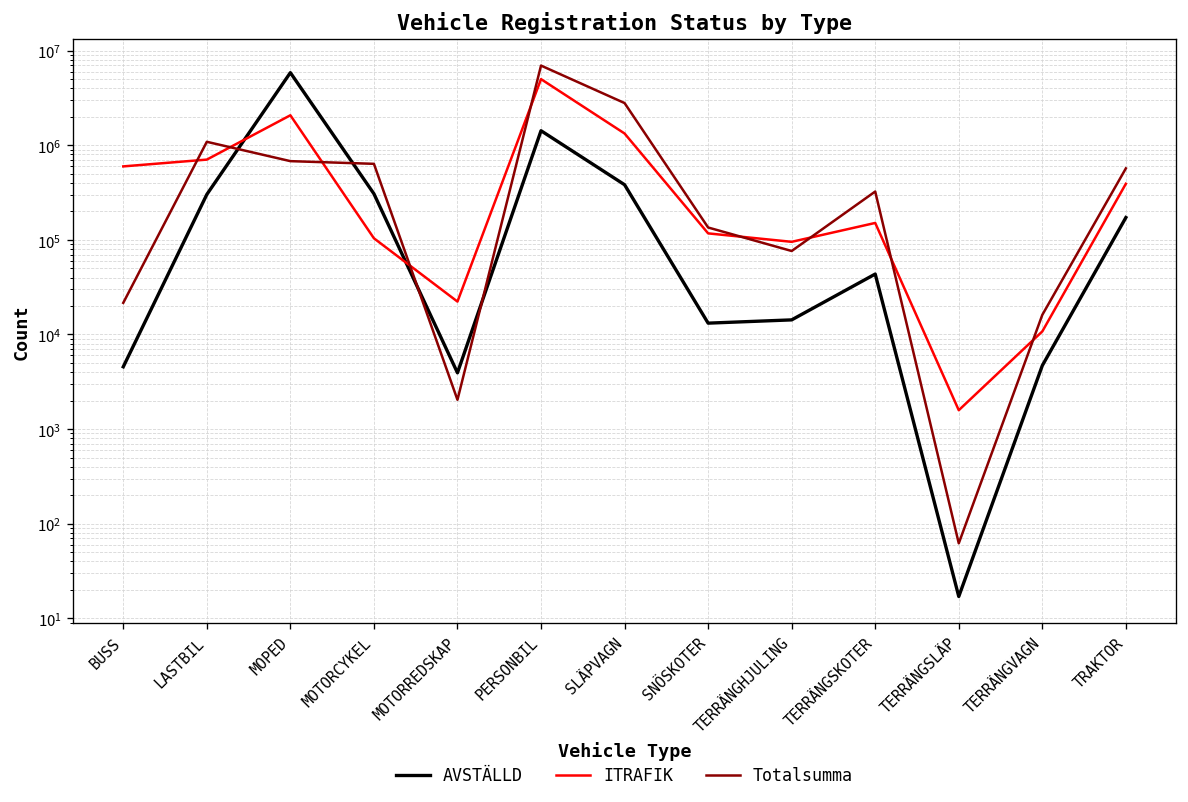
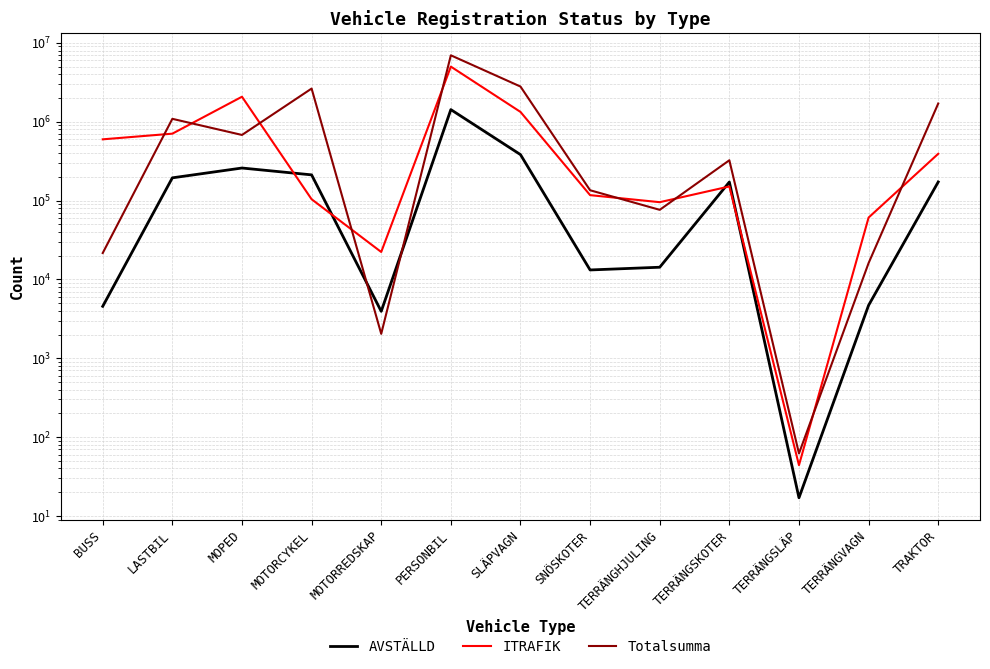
AVSTÄLLD, LASTBIL: 300000 -> 190000
AVSTÄLLD, MOPED: 6000000 -> 260000
AVSTÄLLD, MOTORCYKEL: 310000 -> 210000
Totalsumma, MOTORCYKEL: 600000 -> 2600000
AVSTÄLLD, TERRÄNGSKOTER: 40000 -> 170000
ITRAFIK, TERRÄNGSLÄP: 1600 -> 40
ITRAFIK, TERRÄNGVAGN: 11000 -> 60000
Totalsumma, TRAKTOR: 600000 -> 1700000
